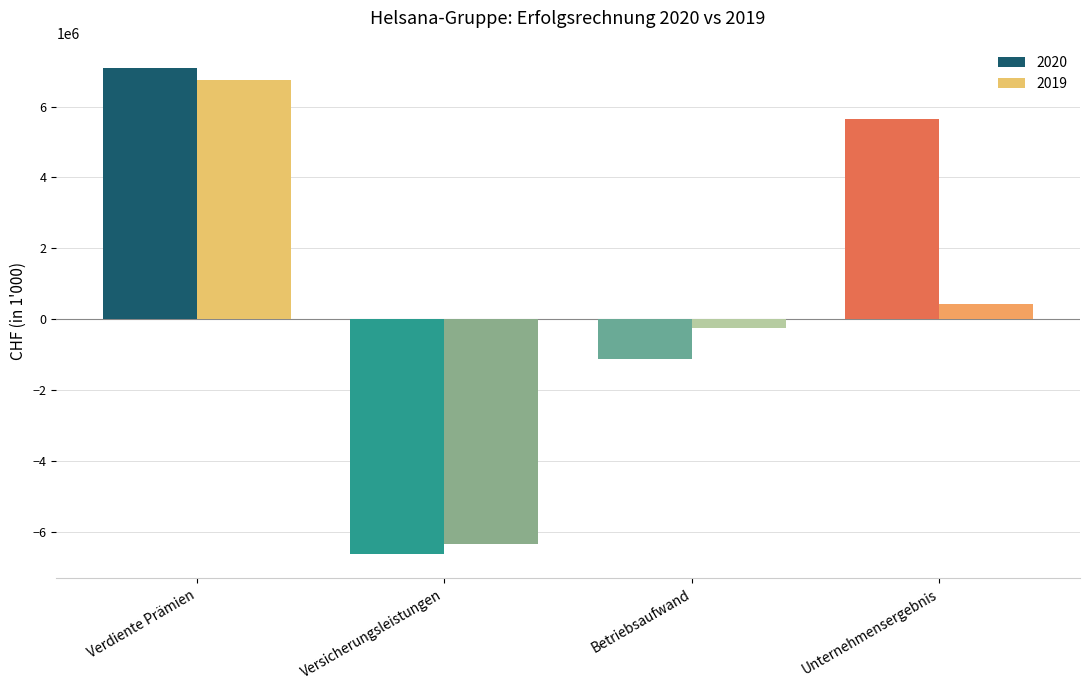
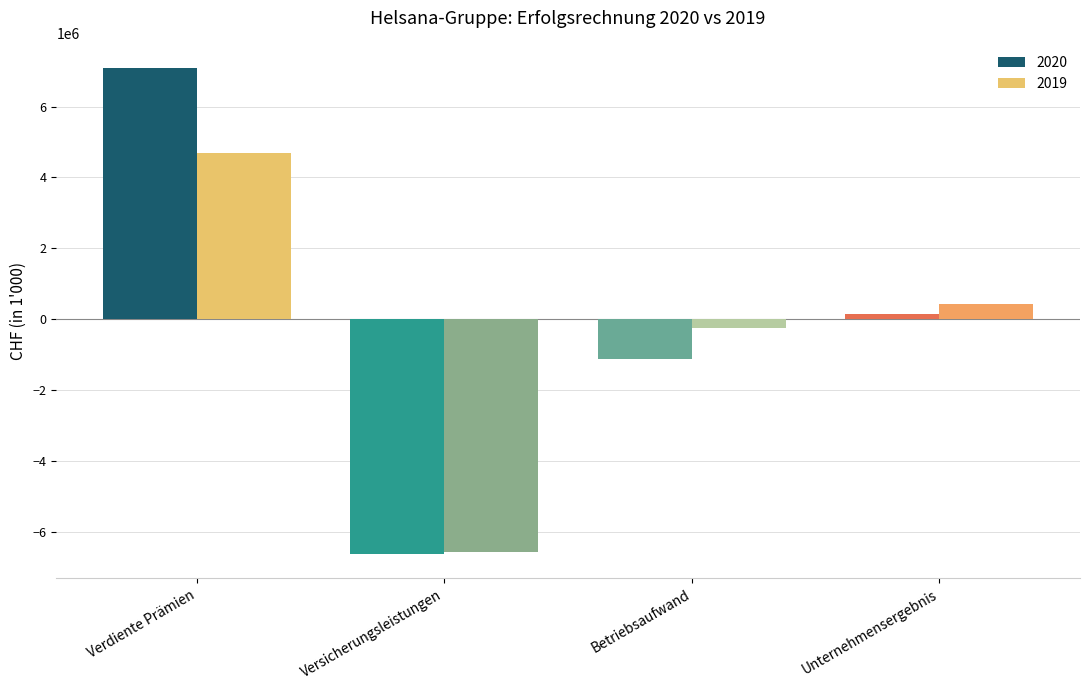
2019, Verdiente Prämien: 6700000 -> 4700000
2019, Versicherungsleistungen: -6300000 -> -6600000
2020, Unternehmensergebnis: 5700000 -> 200000
